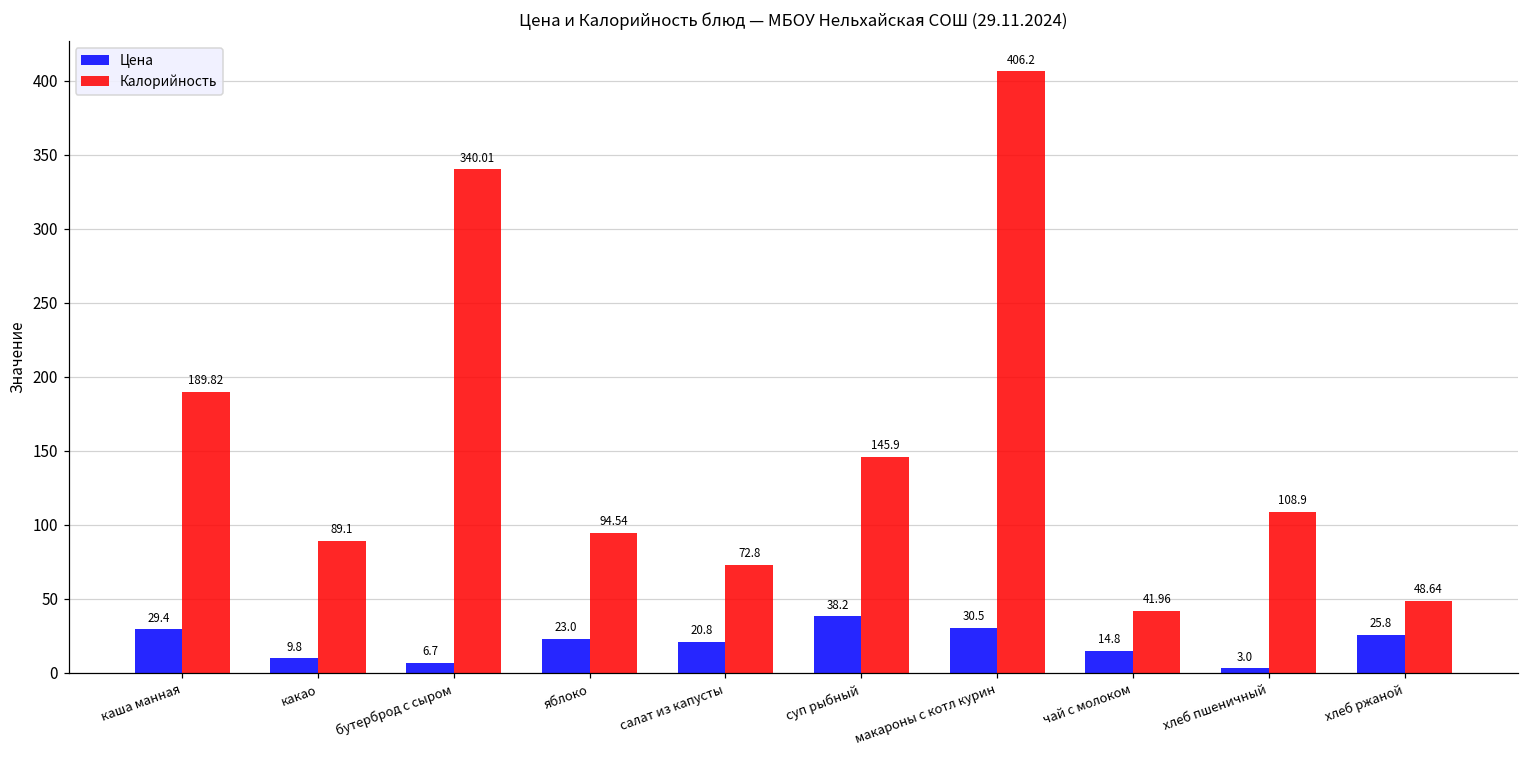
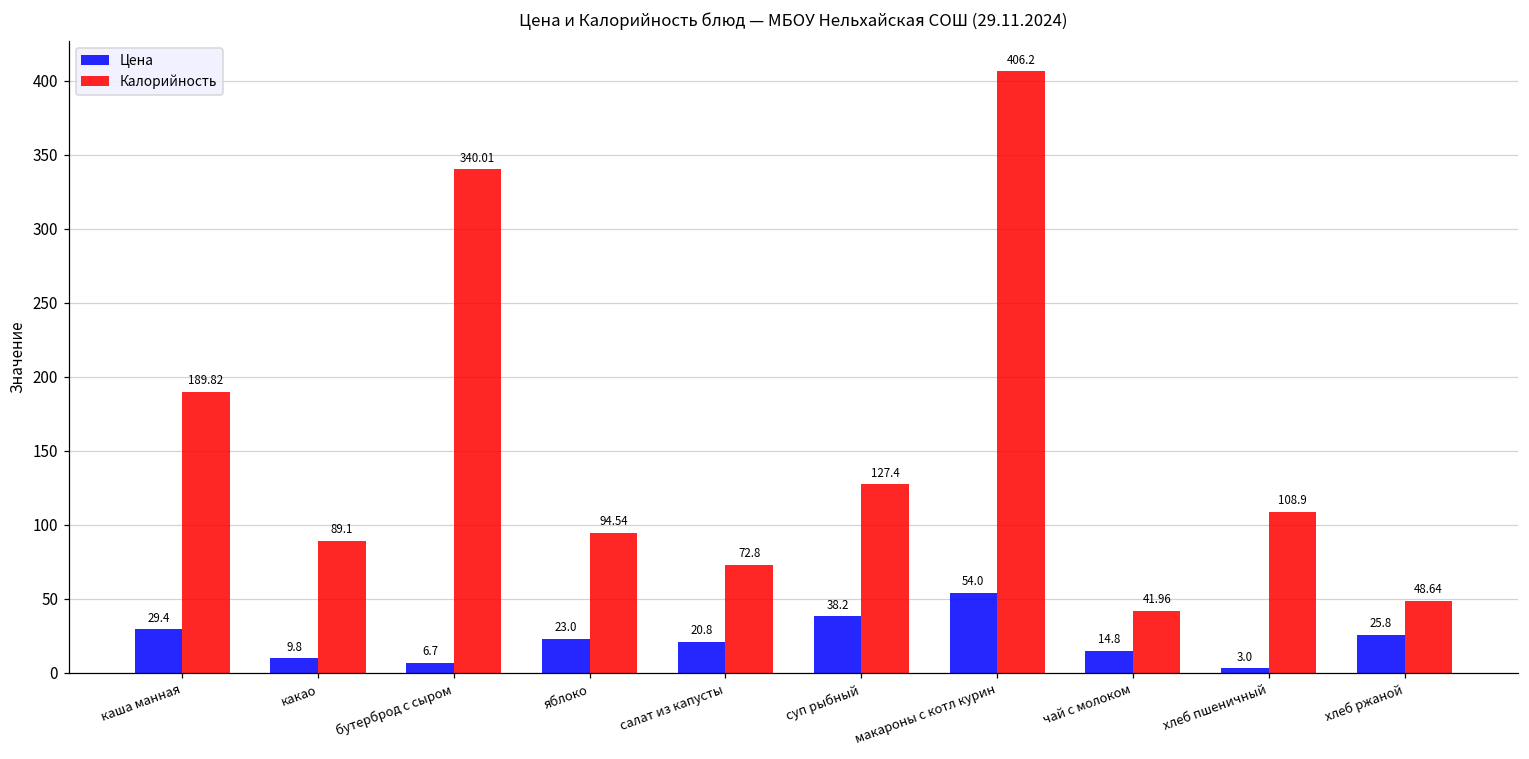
Калорийность, суп рыбный: 145.9 -> 127.4
Цена, макароны с котл курин: 30.5 -> 54.0
